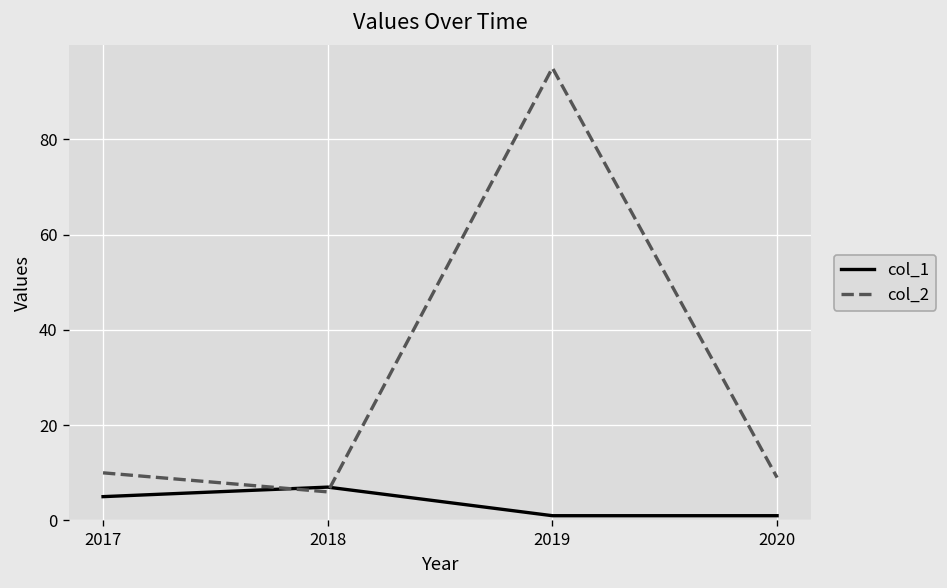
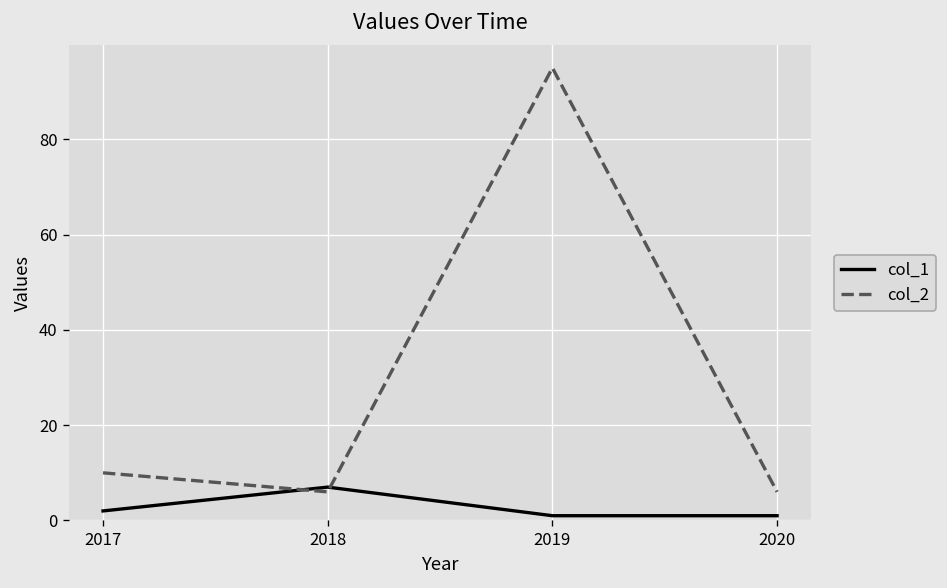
col_1, 2017: 5 -> 2
col_2, 2020: 9 -> 6
